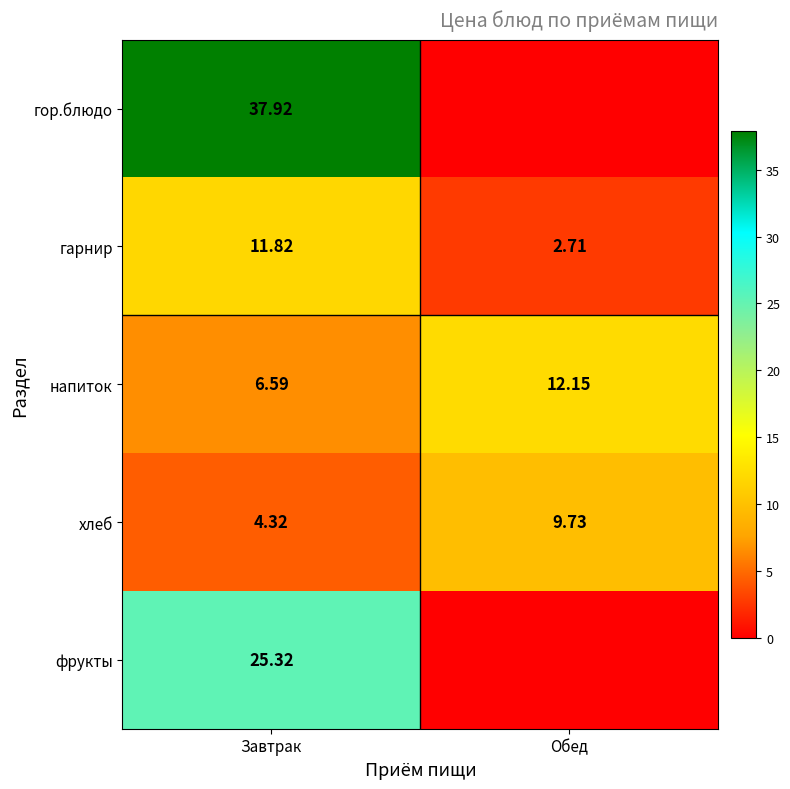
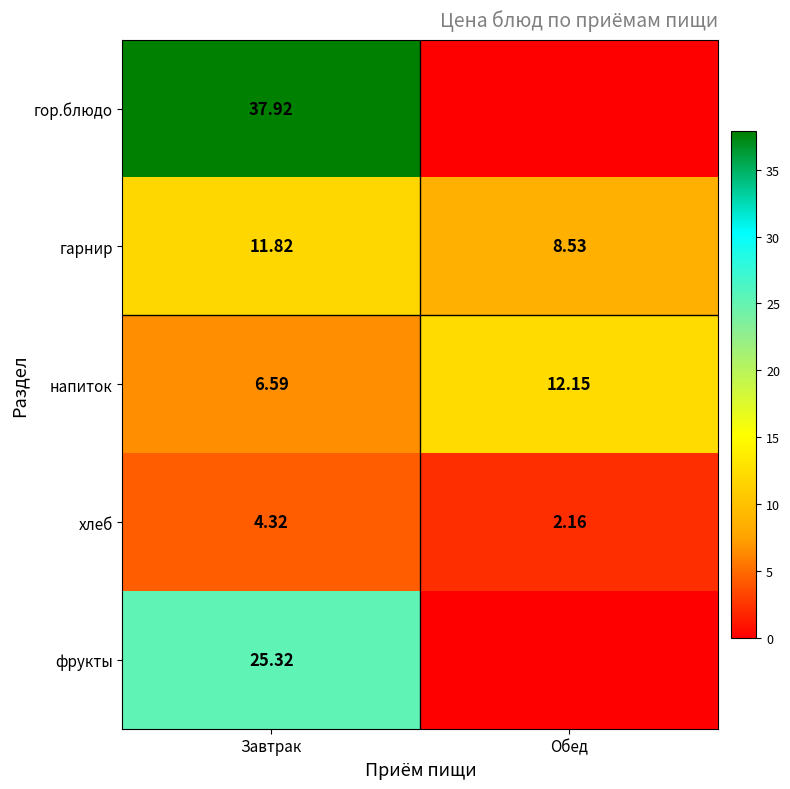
гарнир, Обед: 2.71 -> 8.53
хлеб, Обед: 9.73 -> 2.16
